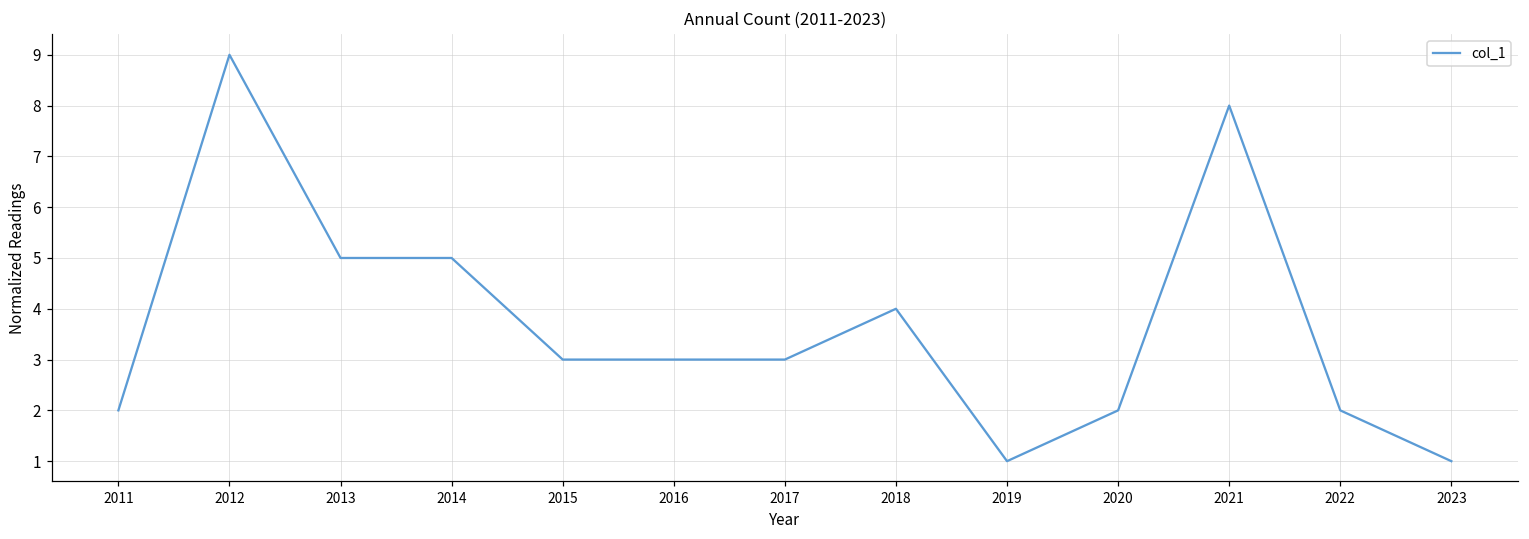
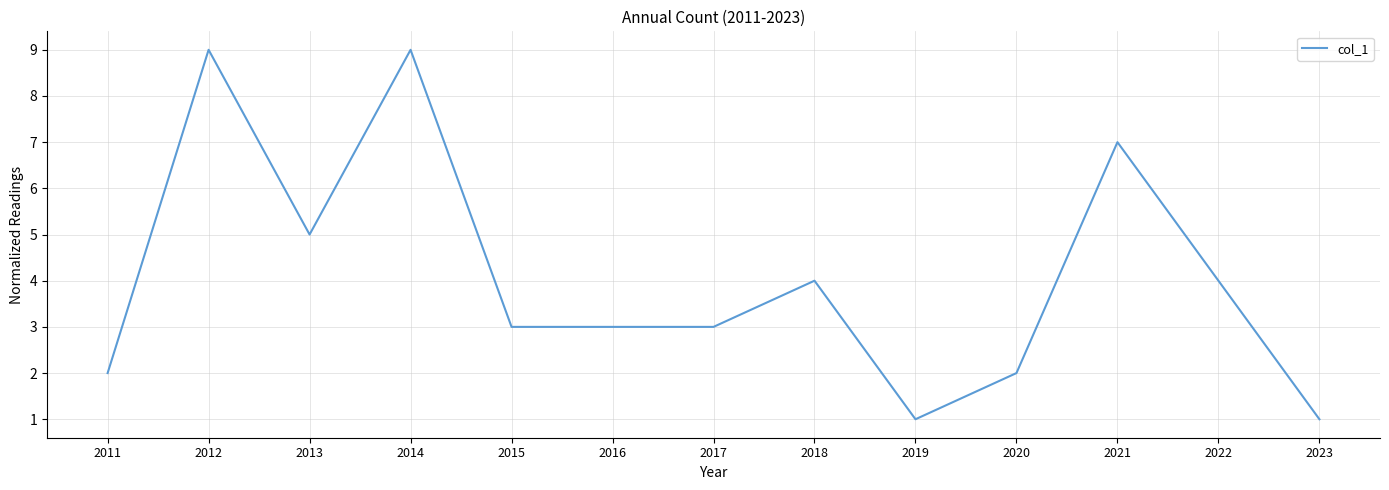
2014: 5 -> 9
2021: 8 -> 7
2022: 2 -> 4
